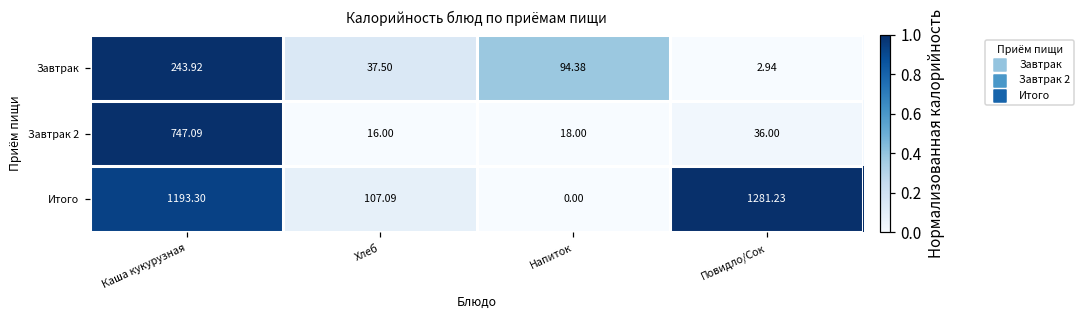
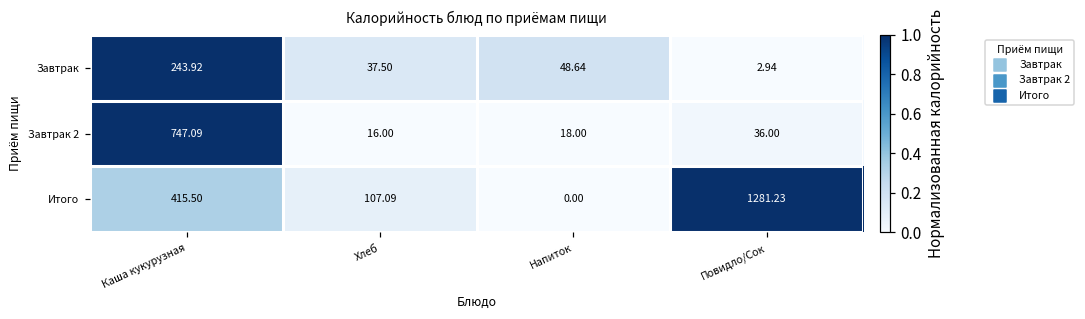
Завтрак, Напиток: 94.38 -> 48.64
Итого, Каша кукурузная: 1193.30 -> 415.50
